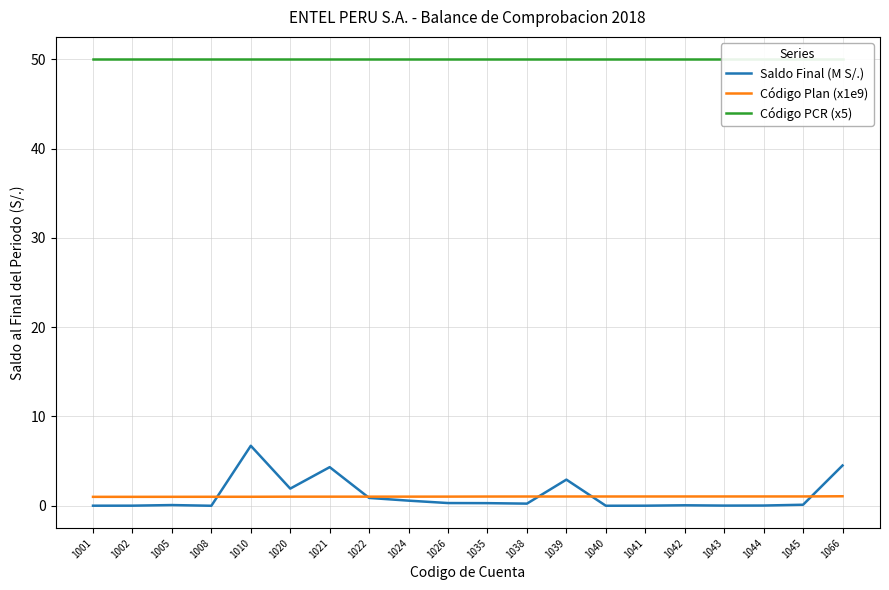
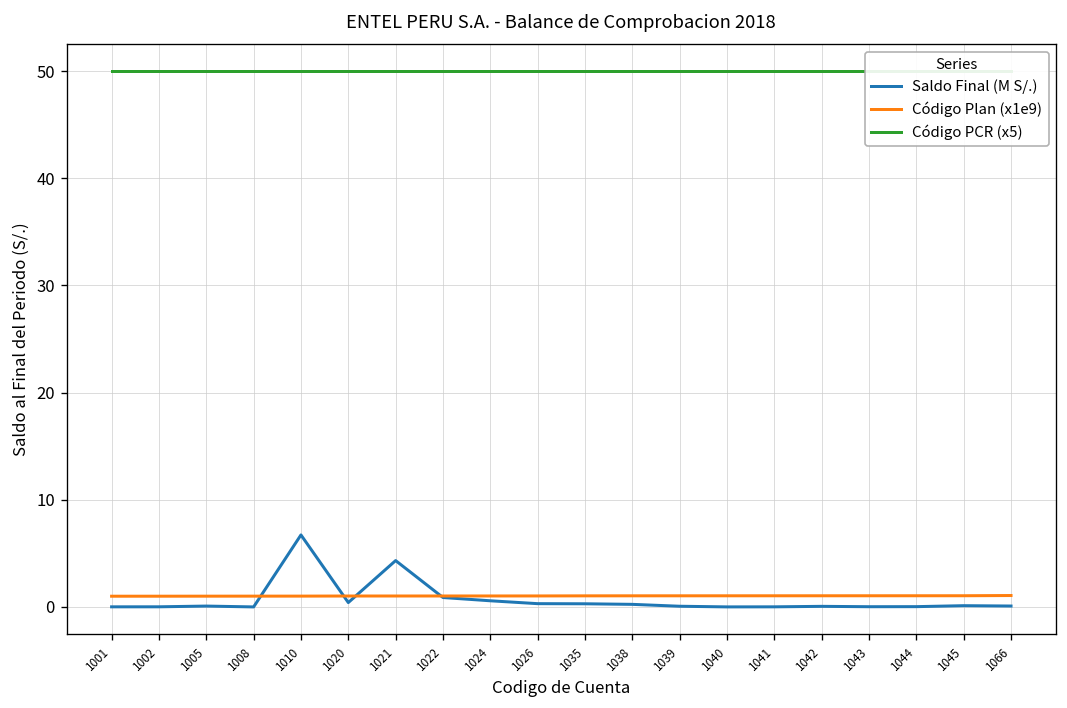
Saldo Final (M S/.), 1020: 2 -> 0
Saldo Final (M S/.), 1039: 3 -> 0
Saldo Final (M S/.), 1066: 5 -> 0
